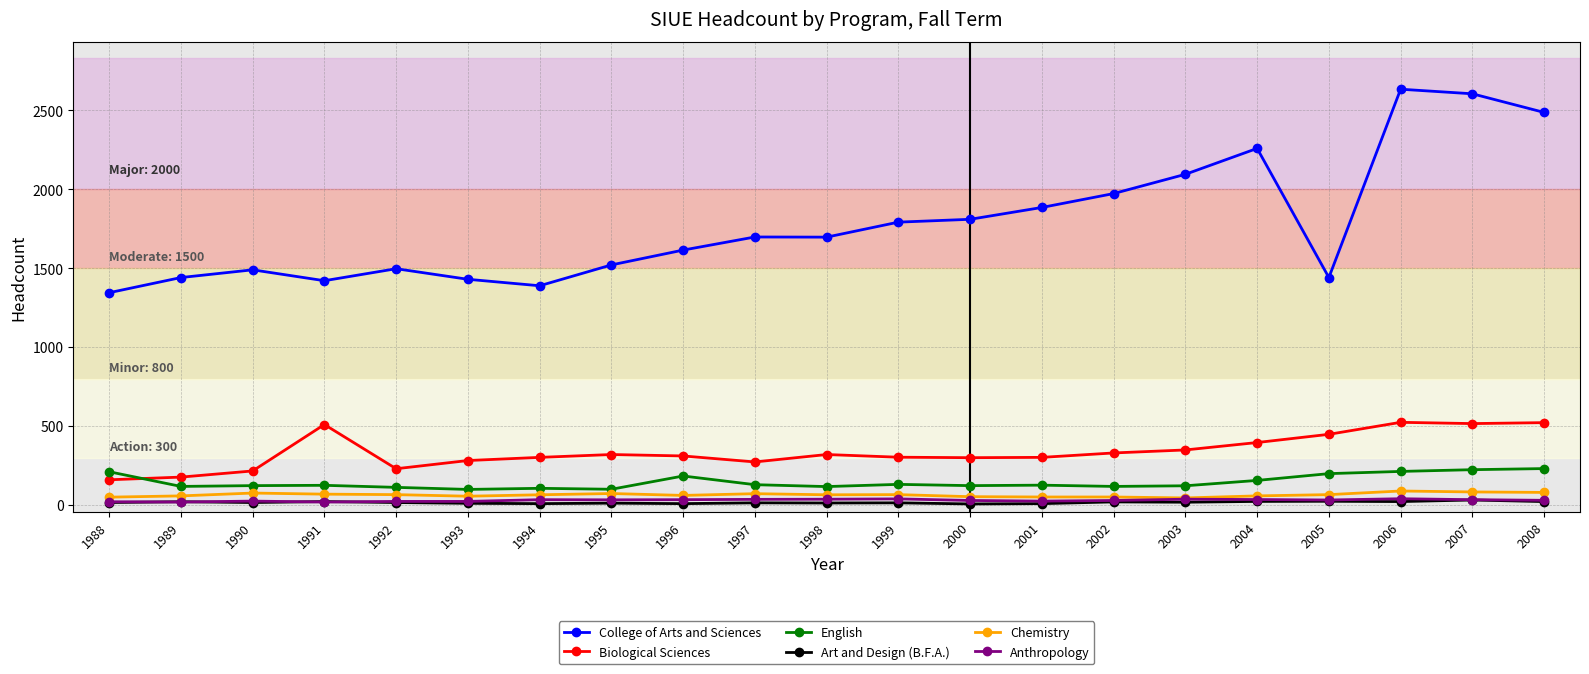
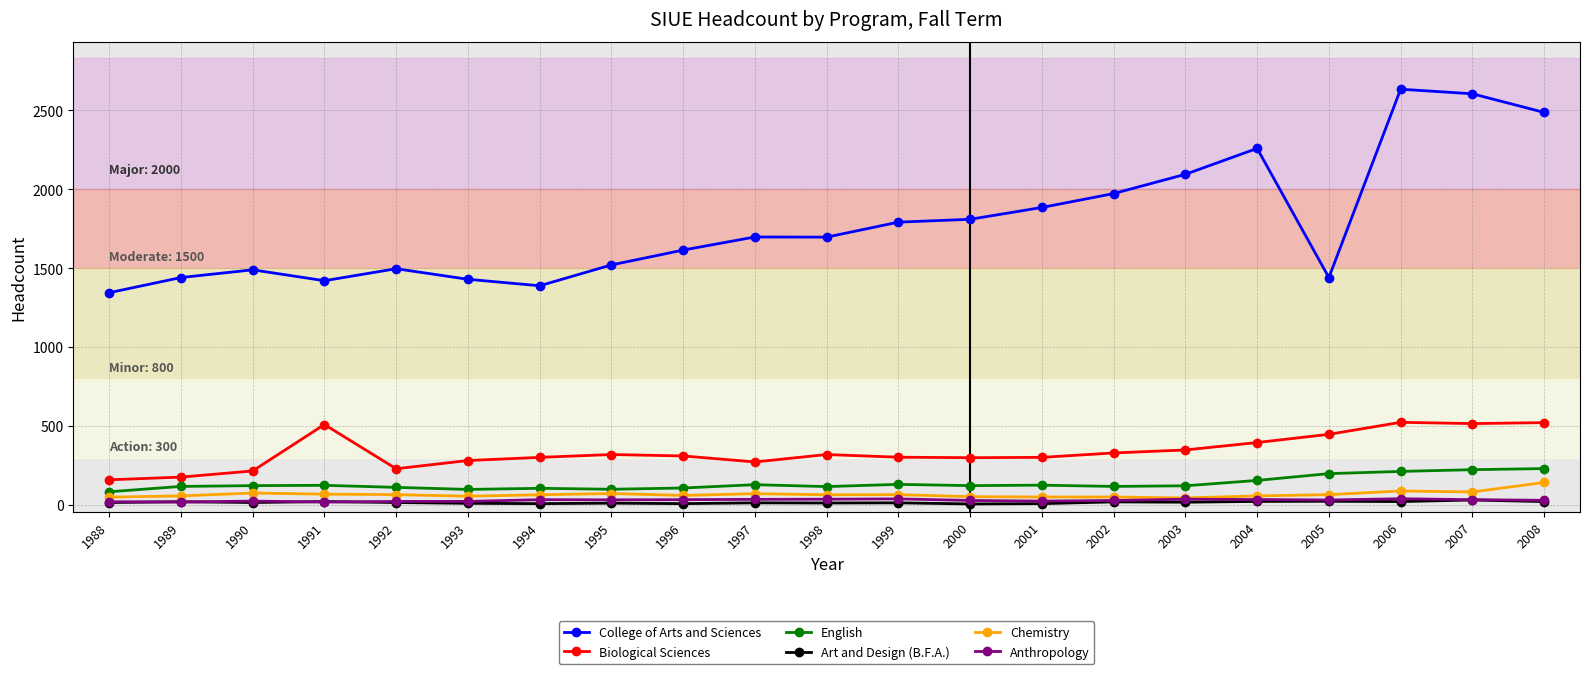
English, 1988: 210 -> 80
English, 1996: 180 -> 110
Chemistry, 2008: 80 -> 140
